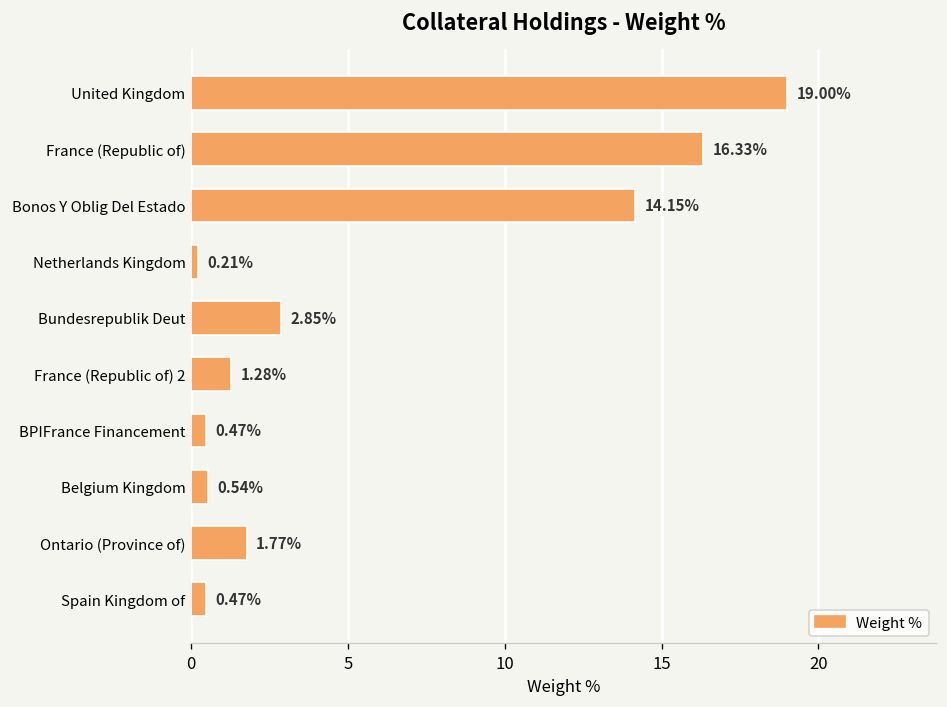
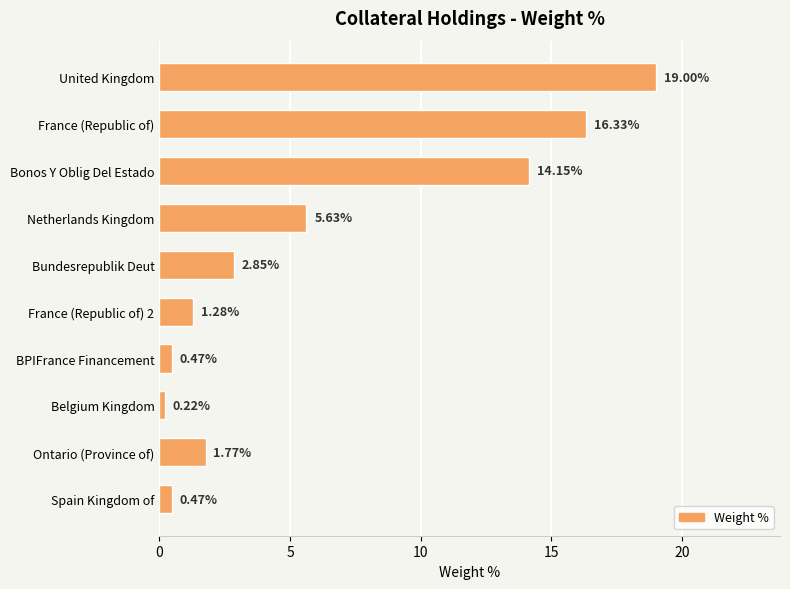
Netherlands Kingdom: 0.21% -> 5.63%
Belgium Kingdom: 0.54% -> 0.22%
